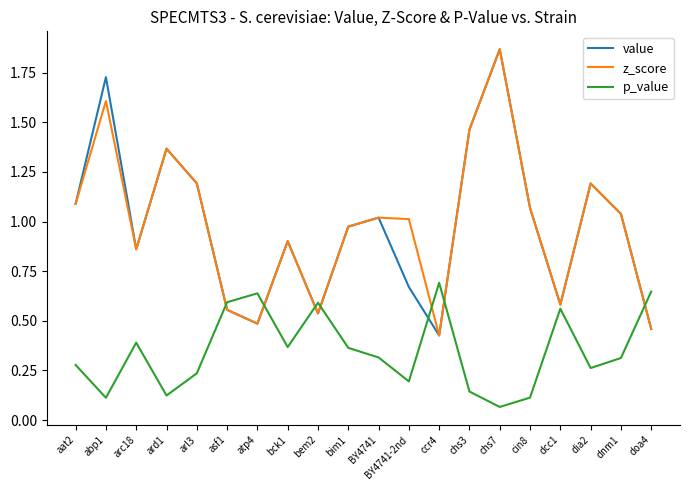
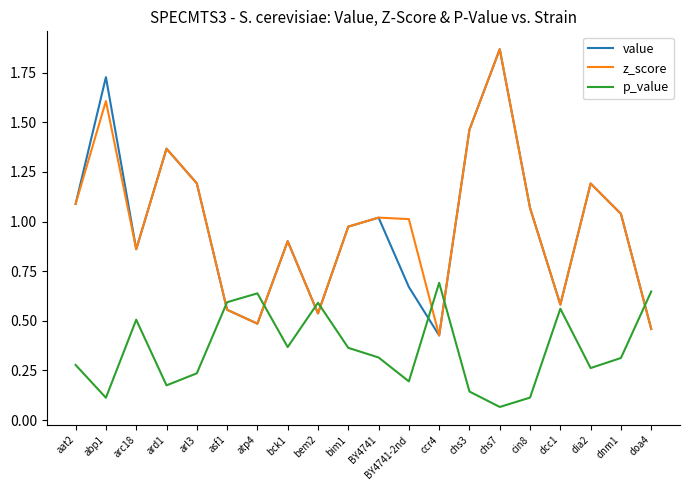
p_value, arc18: 0.39 -> 0.51
p_value, ard1: 0.12 -> 0.18
